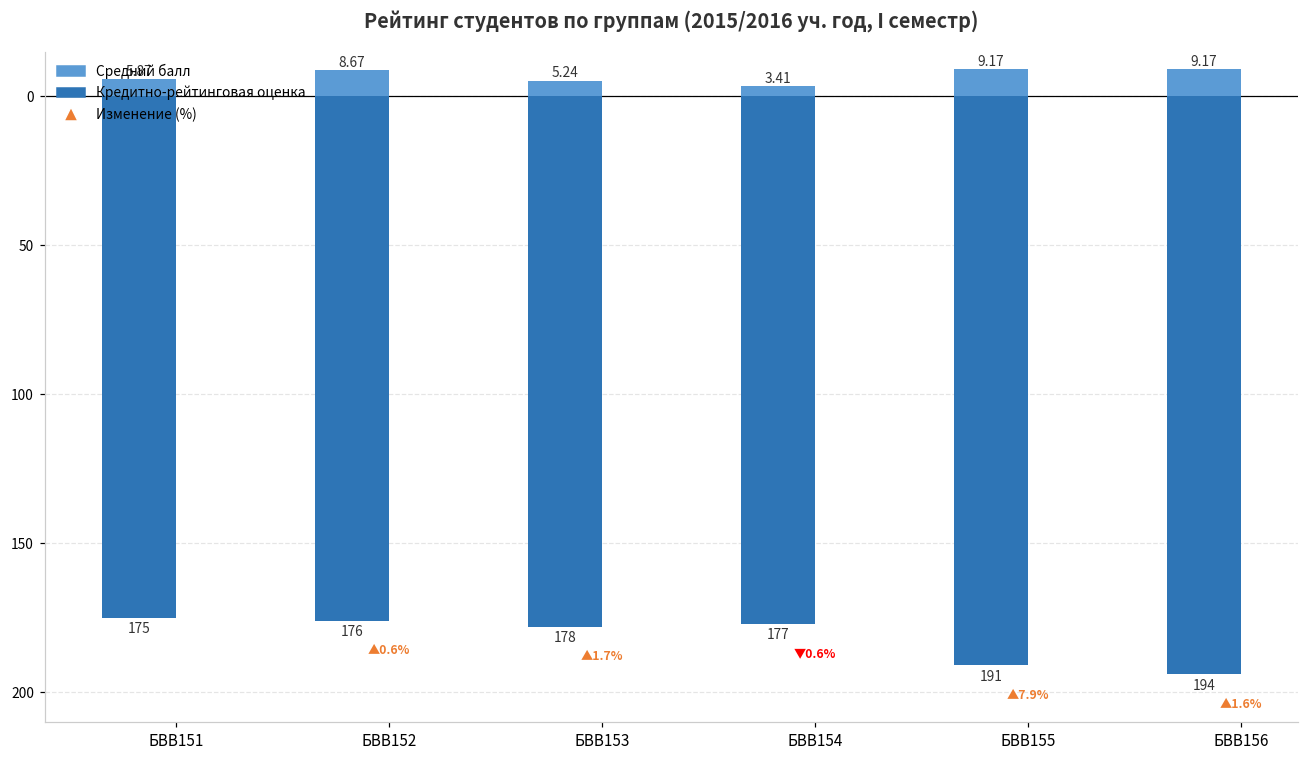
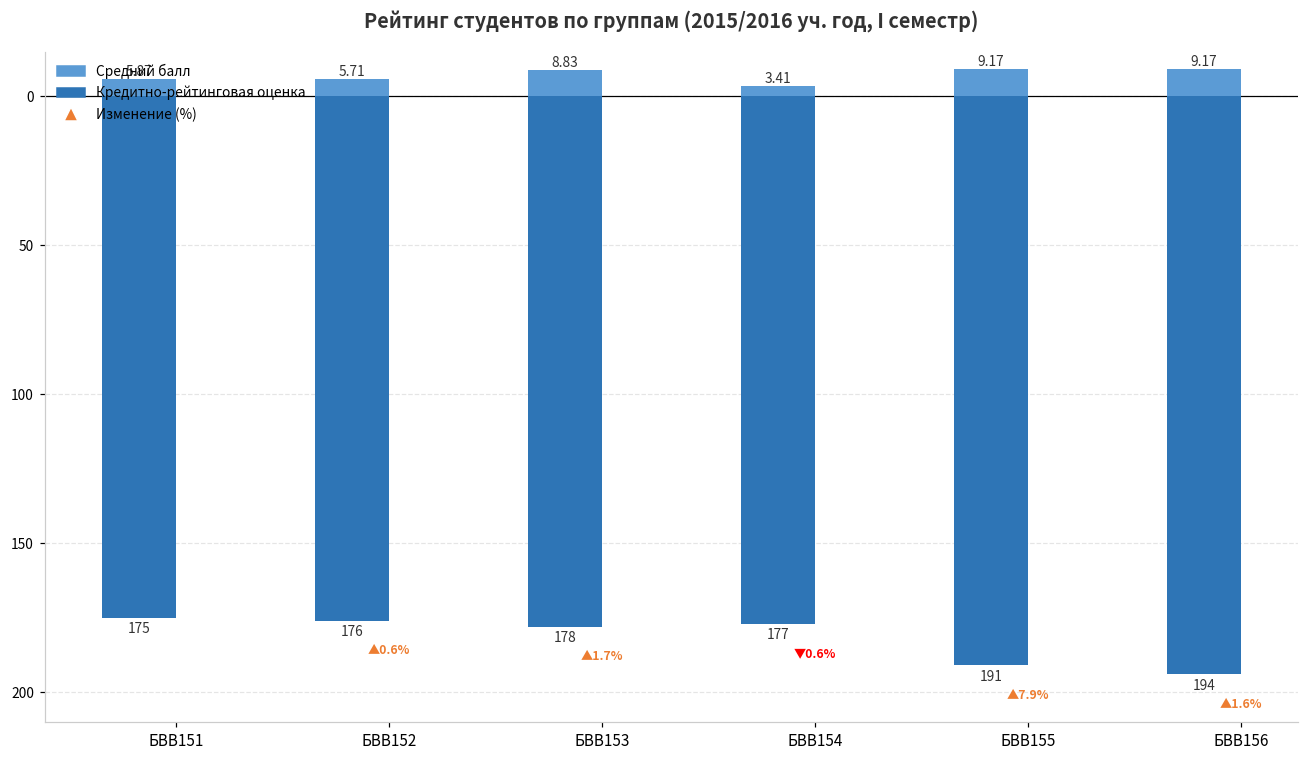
Средний балл, БВВ152: 8.67 -> 5.71
Средний балл, БВВ153: 5.24 -> 8.83
